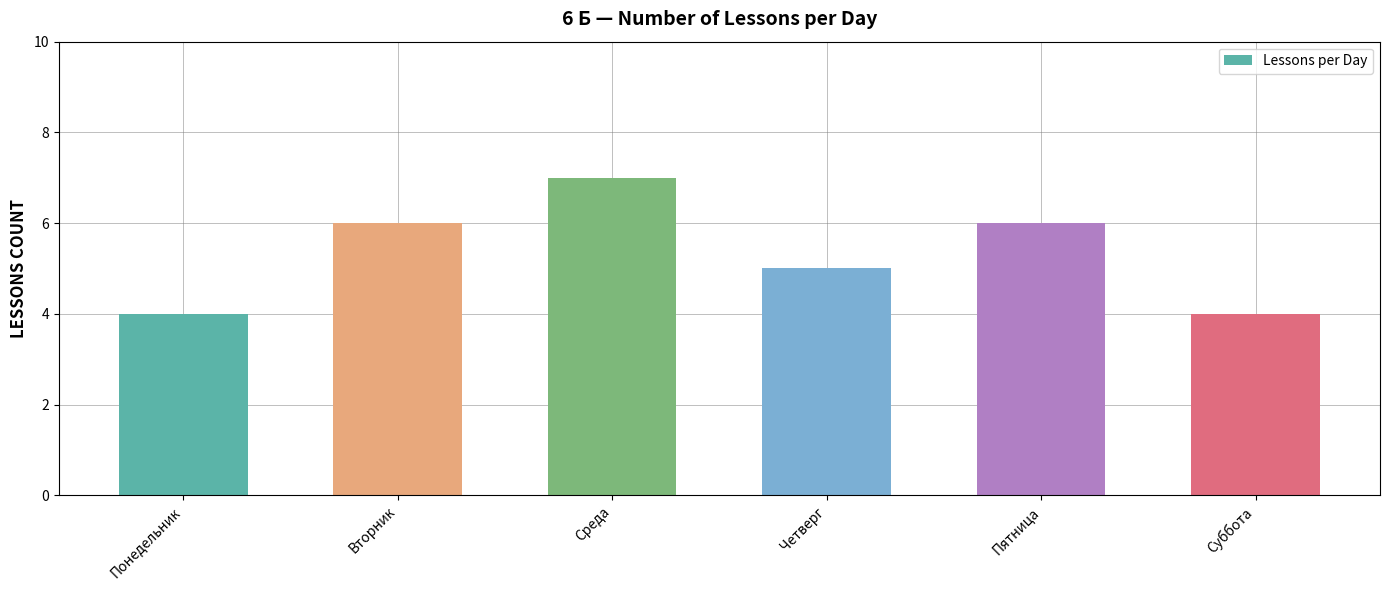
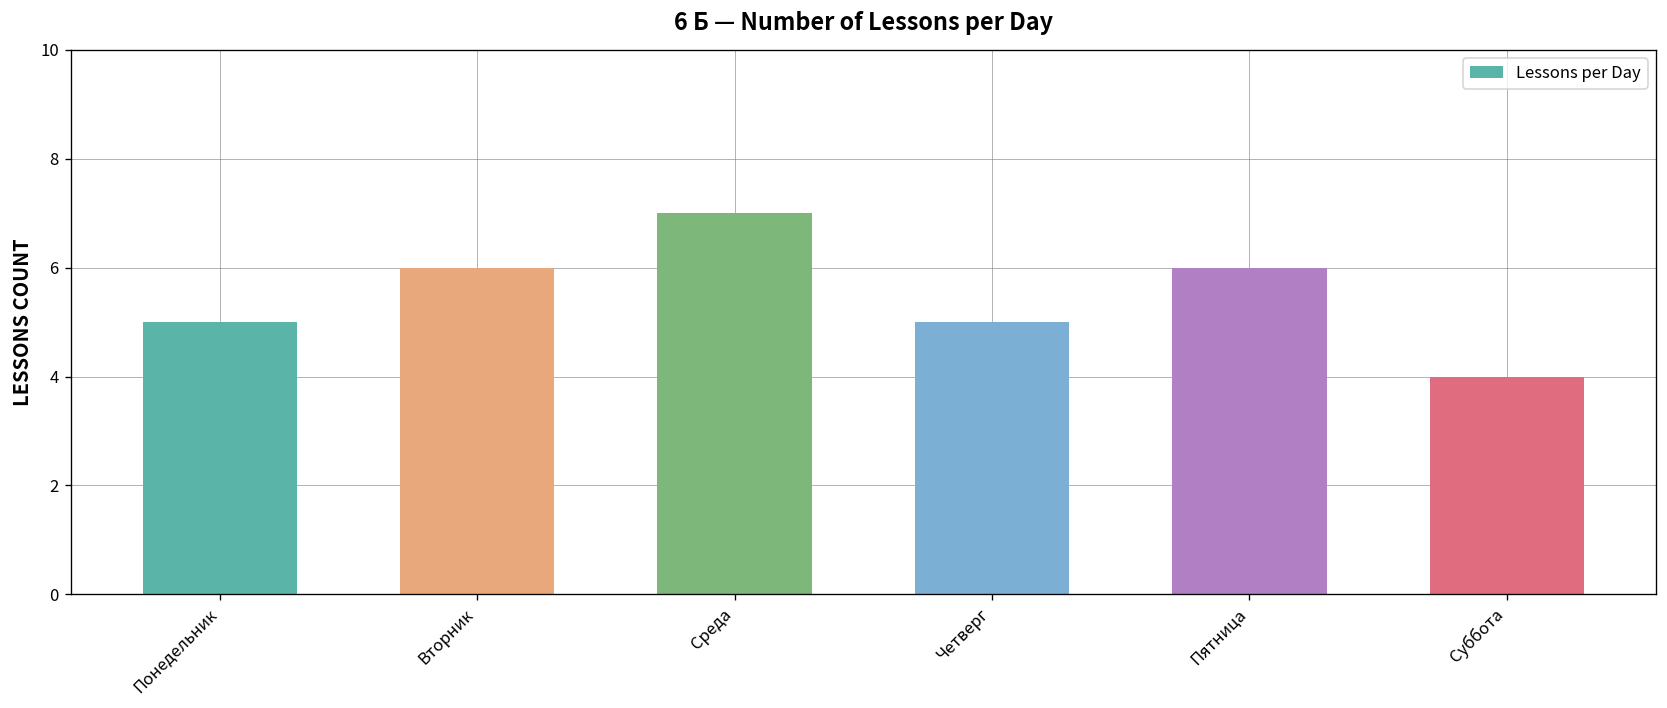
Понедельник: 4 -> 5
